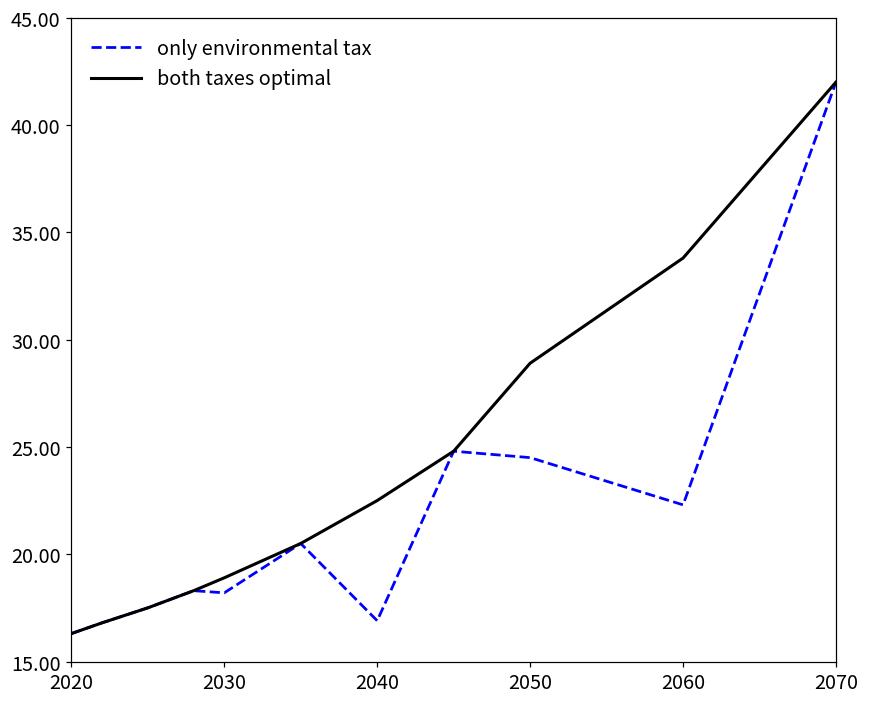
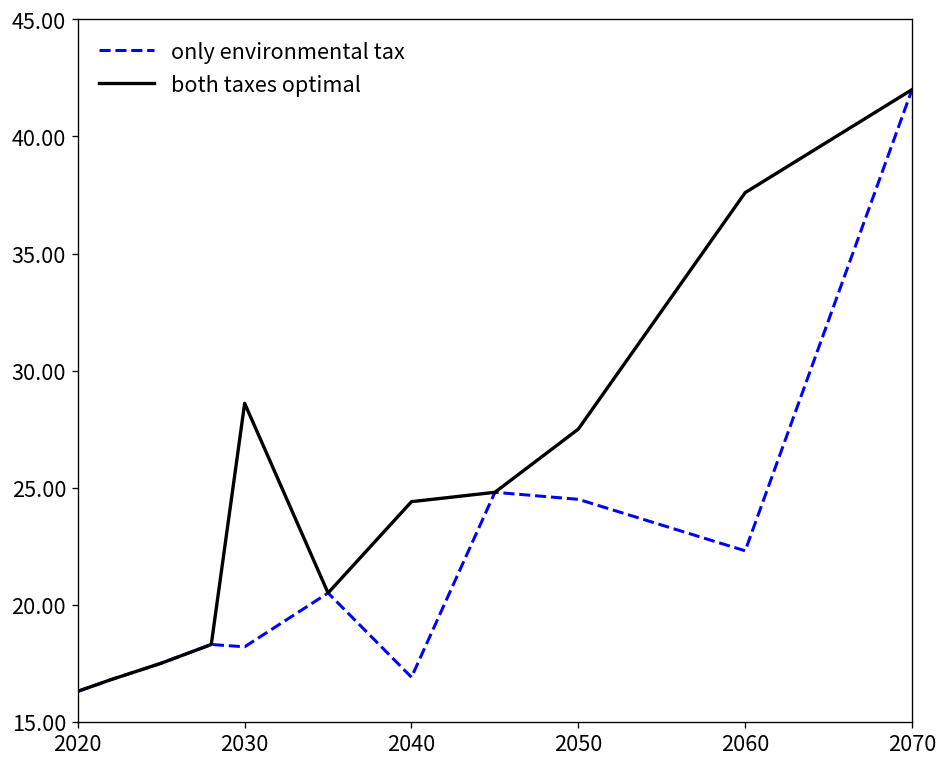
both taxes optimal, 2030: 18.9 -> 28.6
both taxes optimal, 2040: 22.5 -> 24.4
both taxes optimal, 2050: 28.9 -> 27.5
both taxes optimal, 2060: 33.8 -> 37.6
